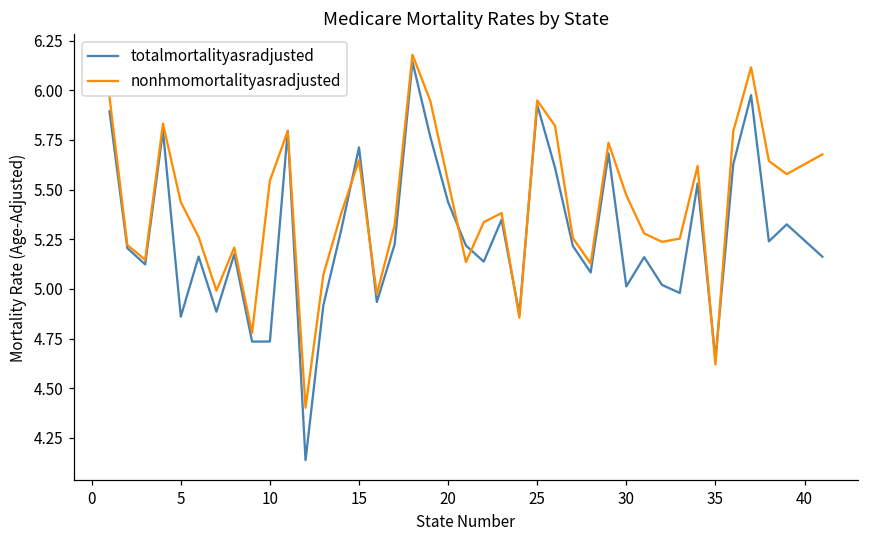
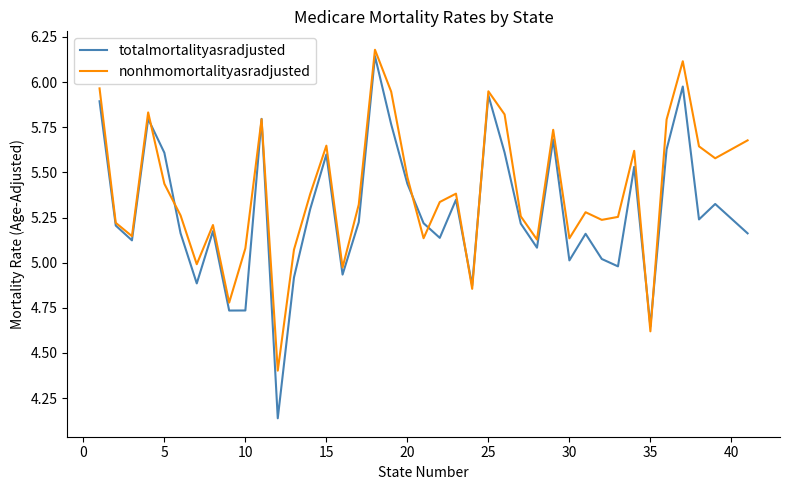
totalmortalityasradjusted, 5: 4.86 -> 5.61
nonhmomortalityasradjusted, 10: 5.54 -> 5.08
totalmortalityasradjusted, 15: 5.71 -> 5.60
nonhmomortalityasradjusted, 20: 5.54 -> 5.47
nonhmomortalityasradjusted, 30: 5.47 -> 5.13
